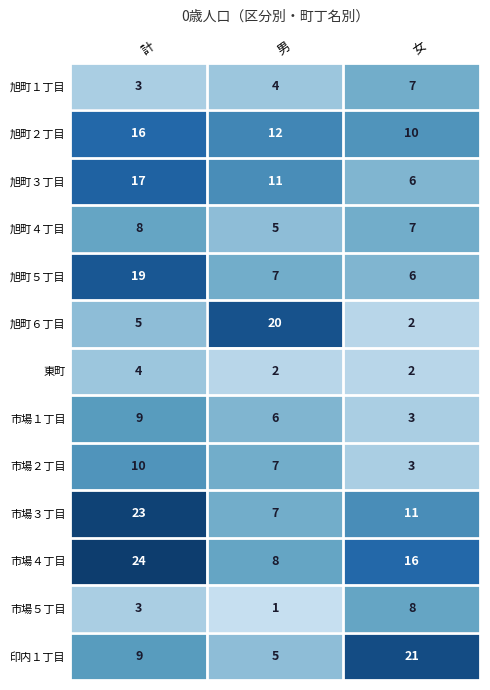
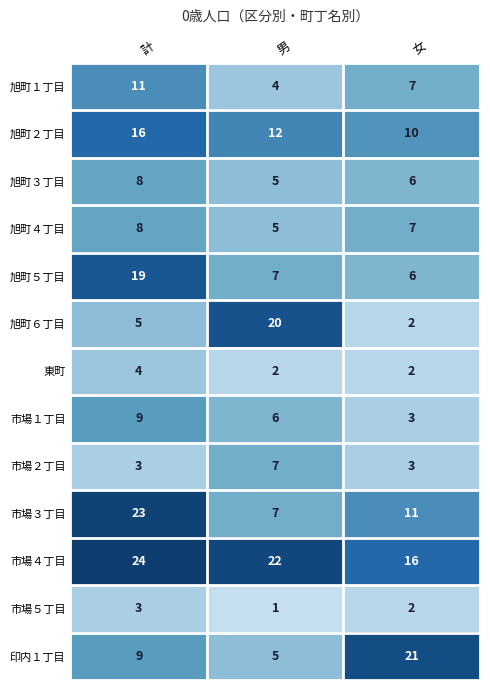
旭町１丁目, 計: 3 -> 11
旭町３丁目, 計: 17 -> 8
旭町３丁目, 男: 11 -> 5
市場２丁目, 計: 10 -> 3
市場４丁目, 男: 8 -> 22
市場５丁目, 女: 8 -> 2
